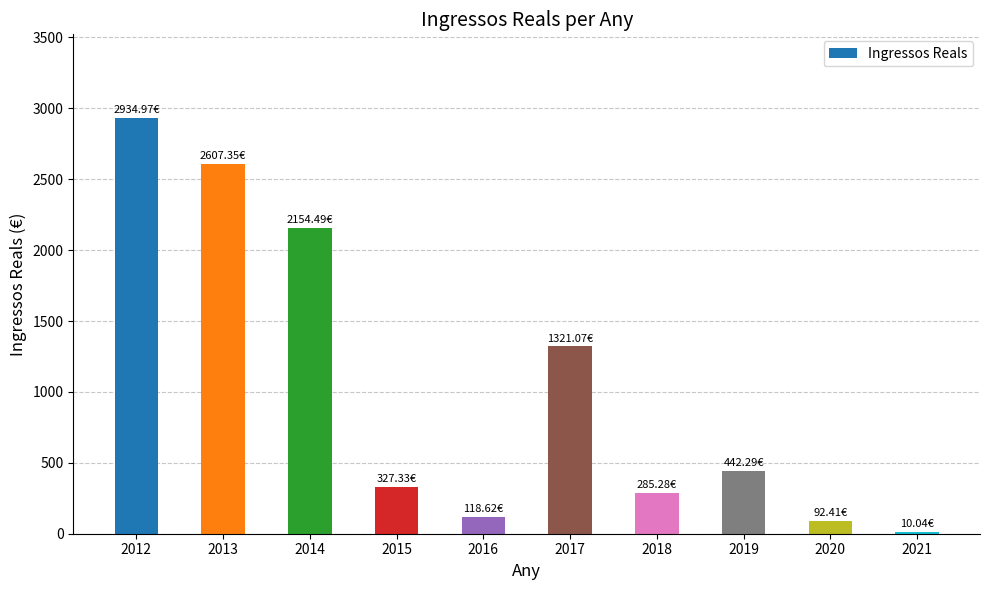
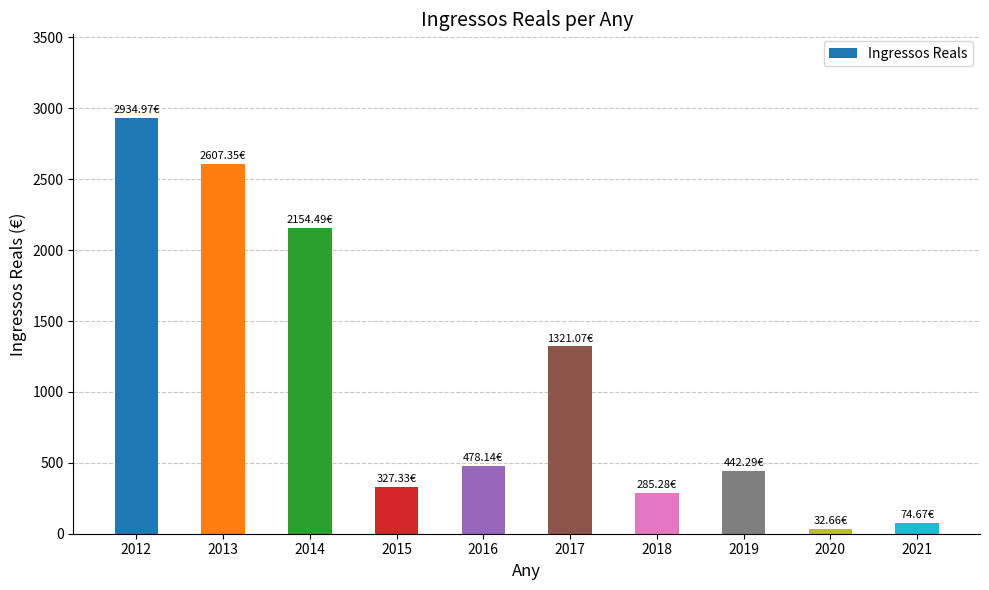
2016: 118.62€ -> 478.14€
2020: 92.41€ -> 32.66€
2021: 10.04€ -> 74.67€
